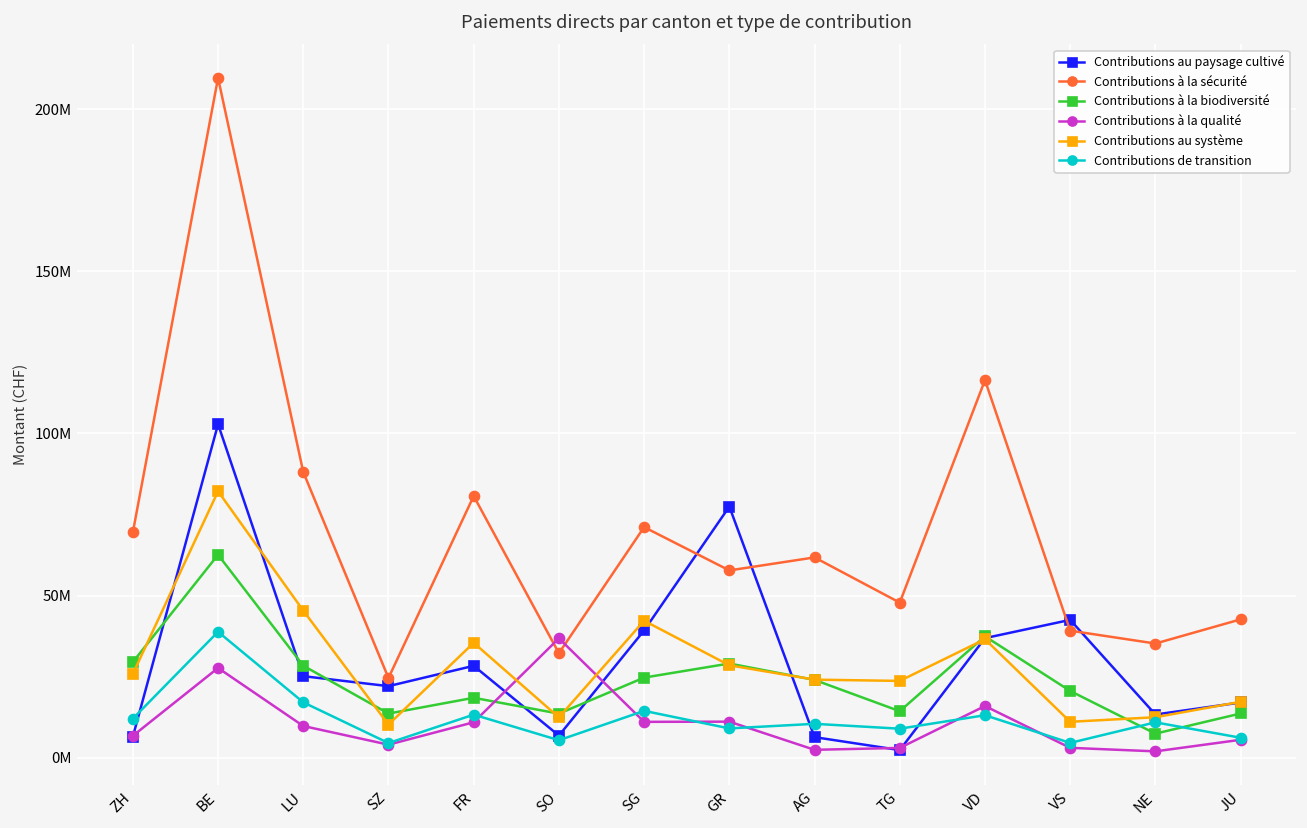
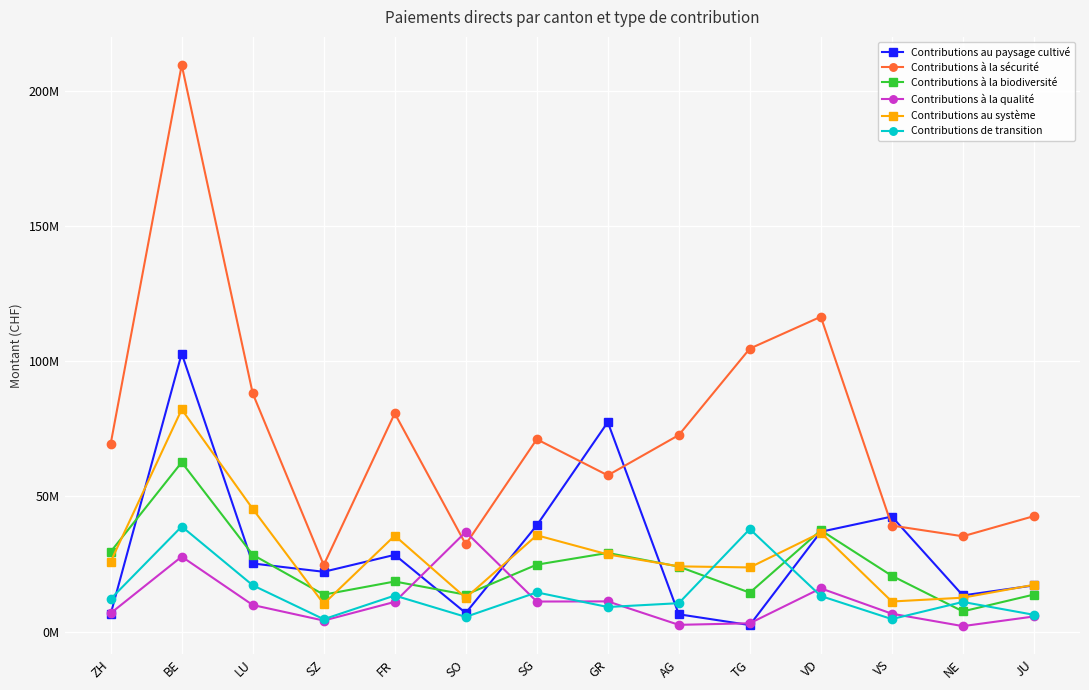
Contributions au système, SG: 42000000 -> 36000000
Contributions à la sécurité, AG: 62000000 -> 73000000
Contributions à la sécurité, TG: 48000000 -> 105000000
Contributions de transition, TG: 9000000 -> 38000000
Contributions à la qualité, VS: 3000000 -> 7000000
